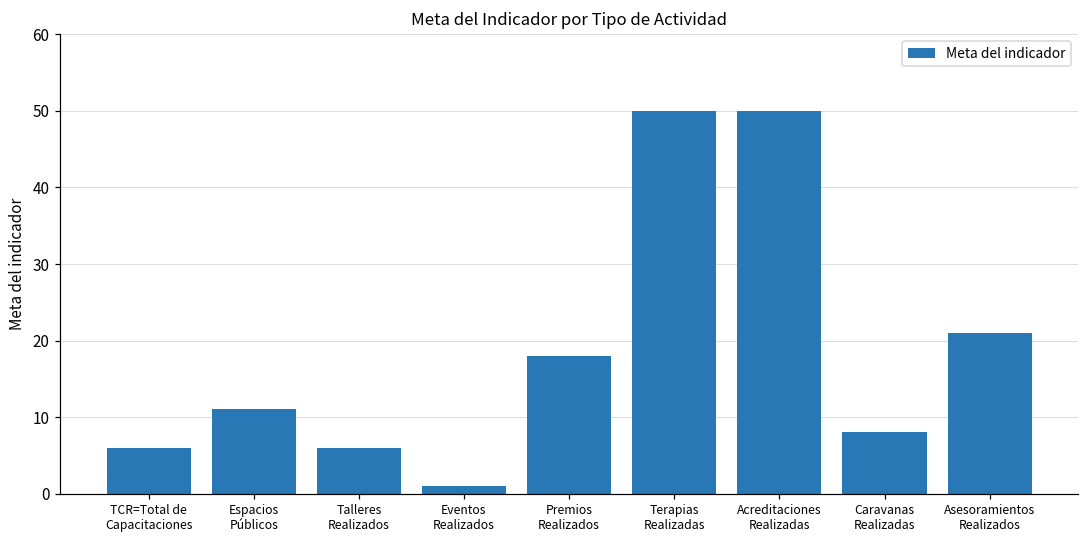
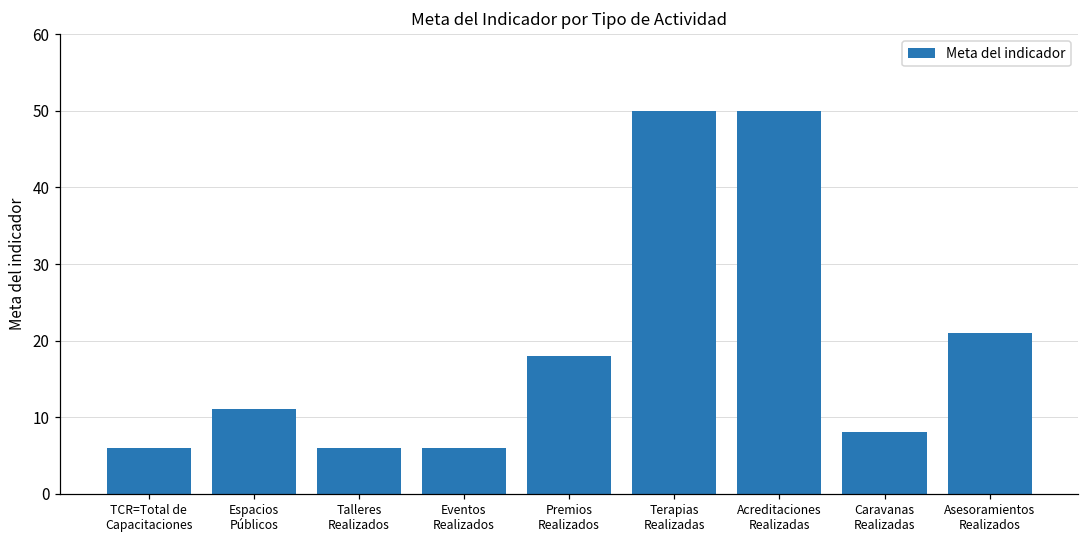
Eventos Realizados: 1 -> 6
